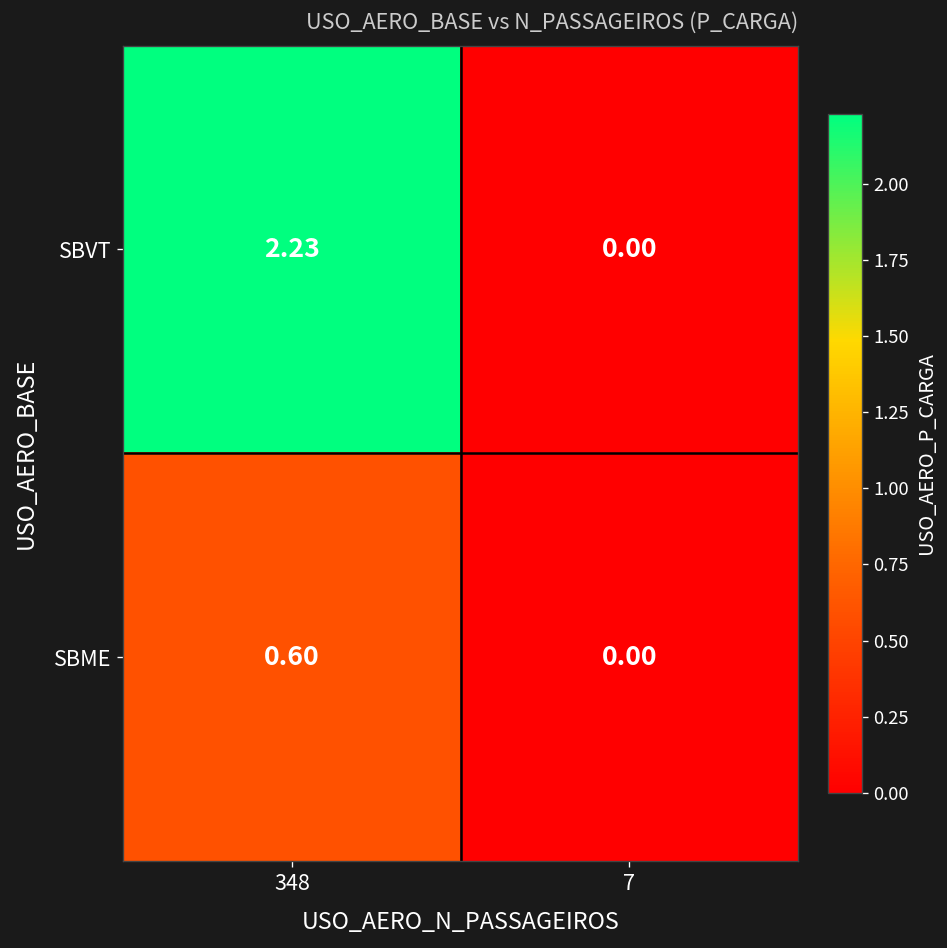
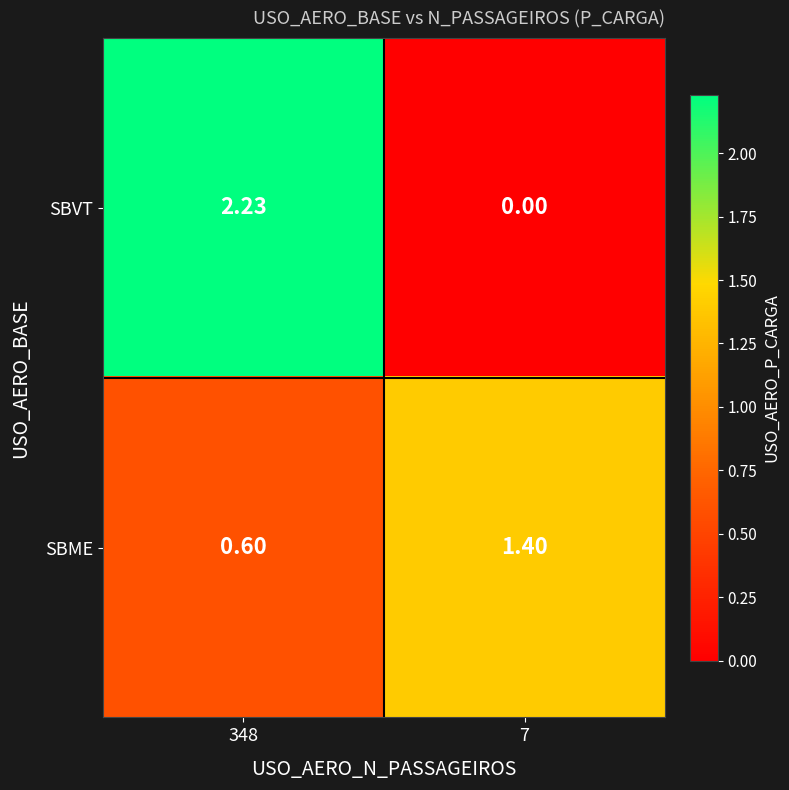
SBME, 7: 0.00 -> 1.40
